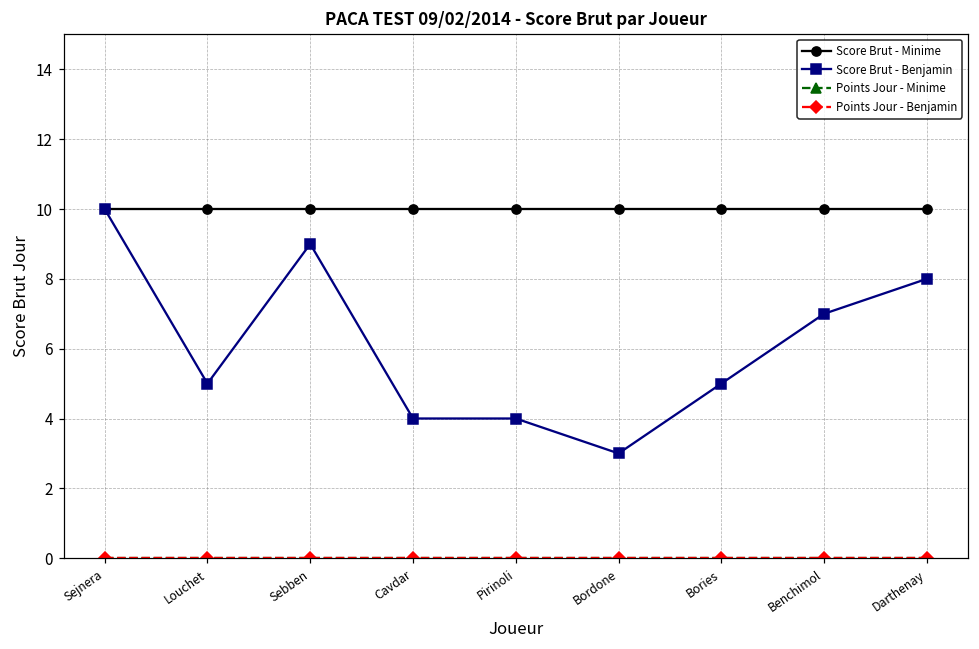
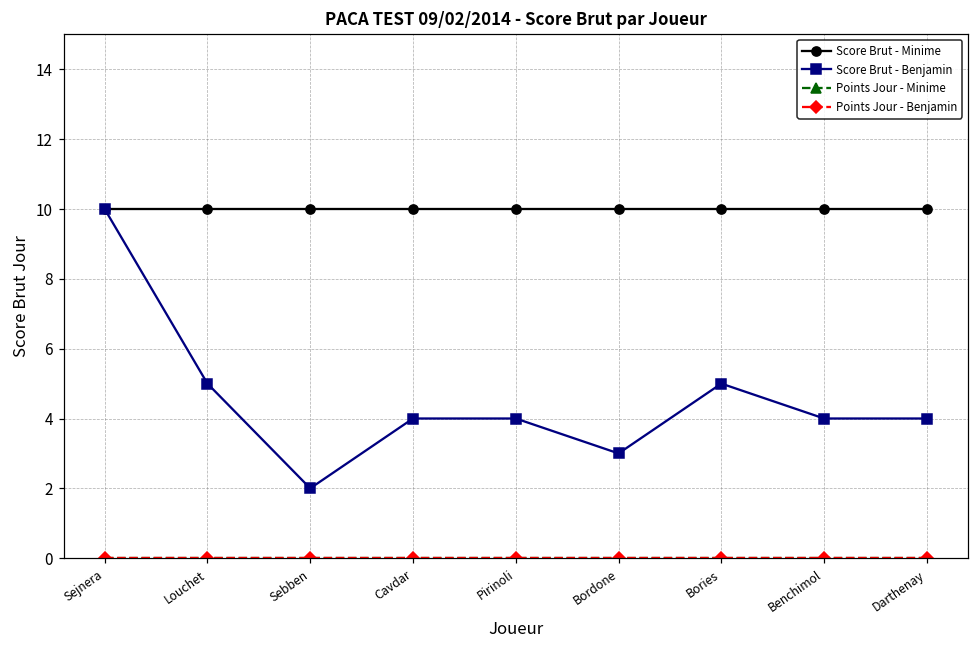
Score Brut - Benjamin, Sebben: 9 -> 2
Score Brut - Benjamin, Benchimol: 7 -> 4
Score Brut - Benjamin, Darthenay: 8 -> 4
